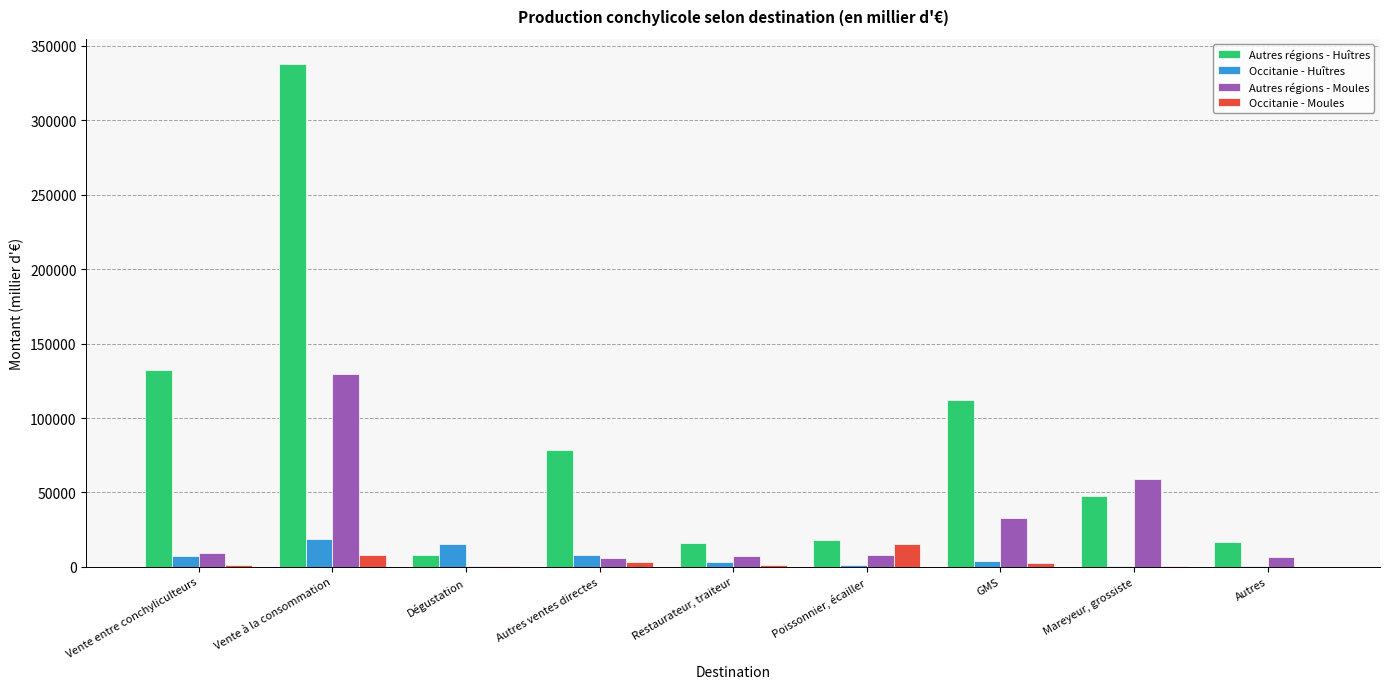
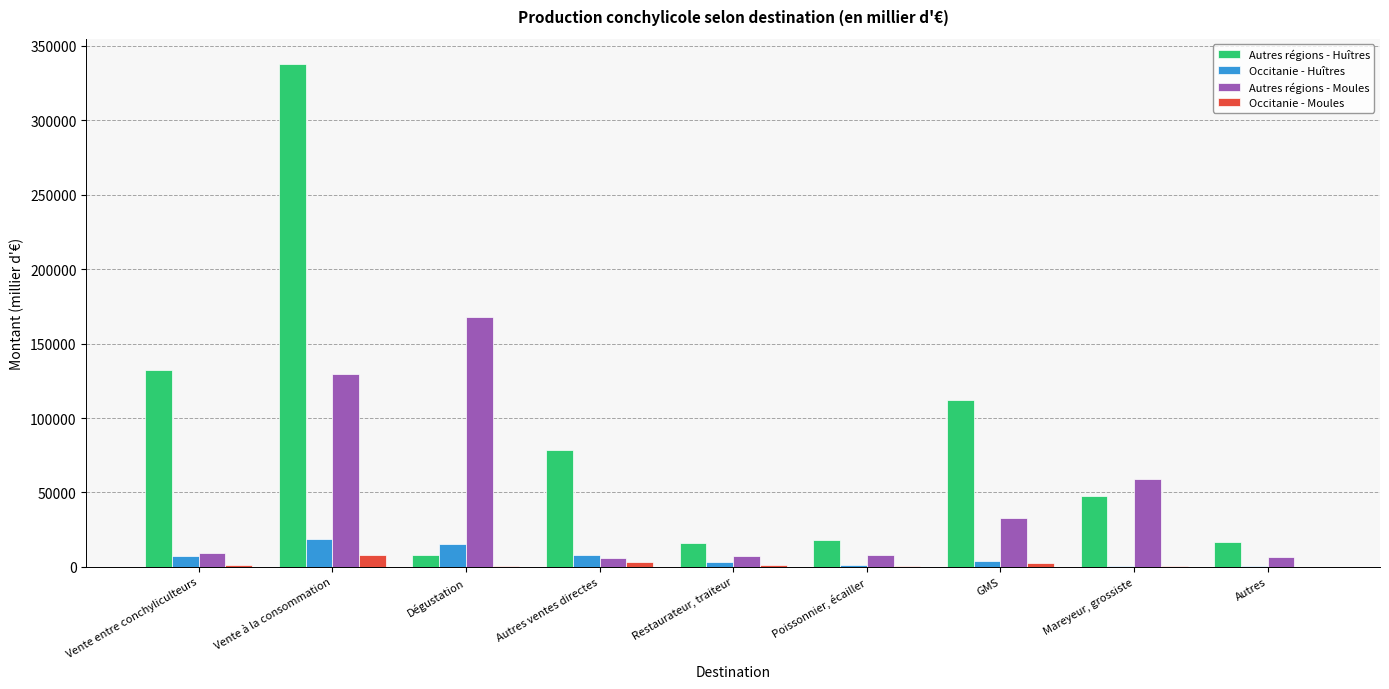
Autres régions - Moules, Dégustation: 1000 -> 168000
Occitanie - Moules, Poissonnier, écailler: 16000 -> 0
